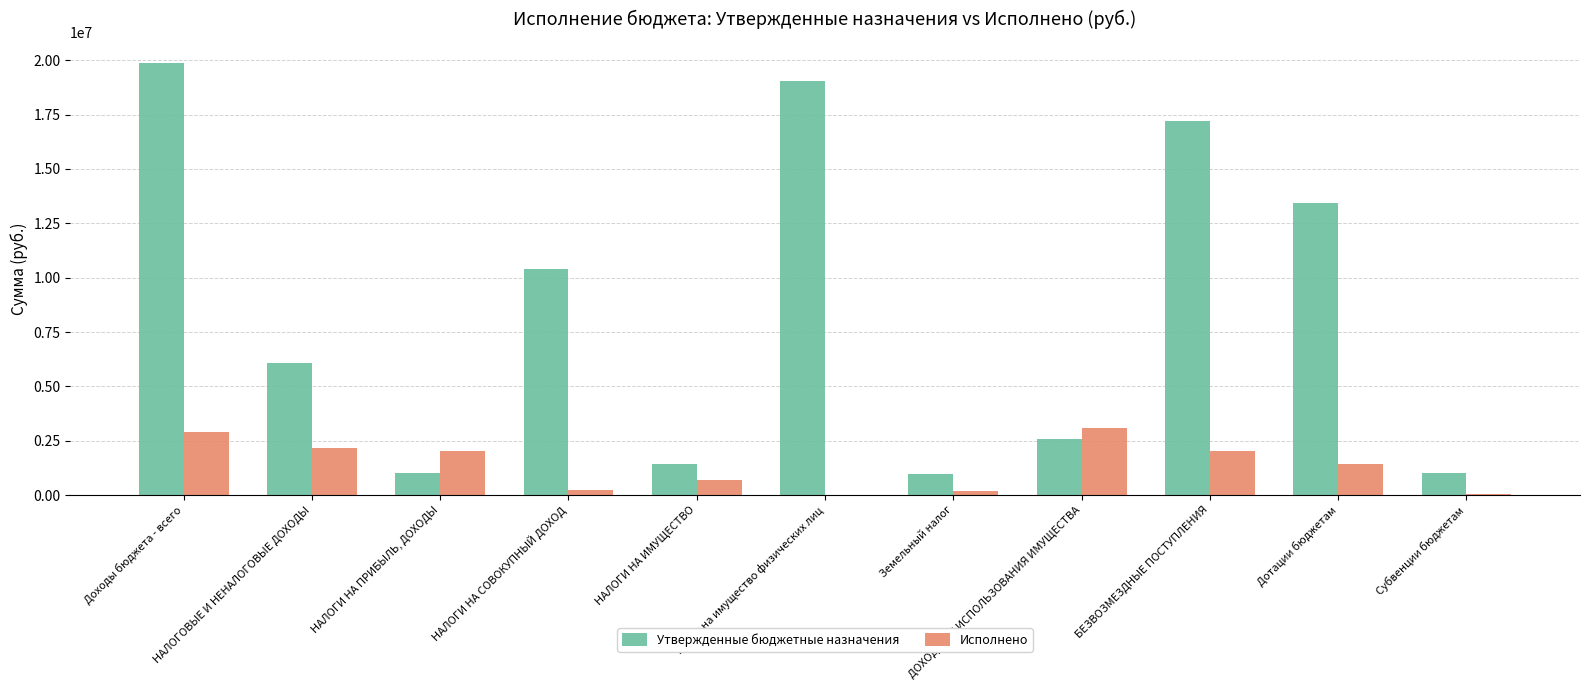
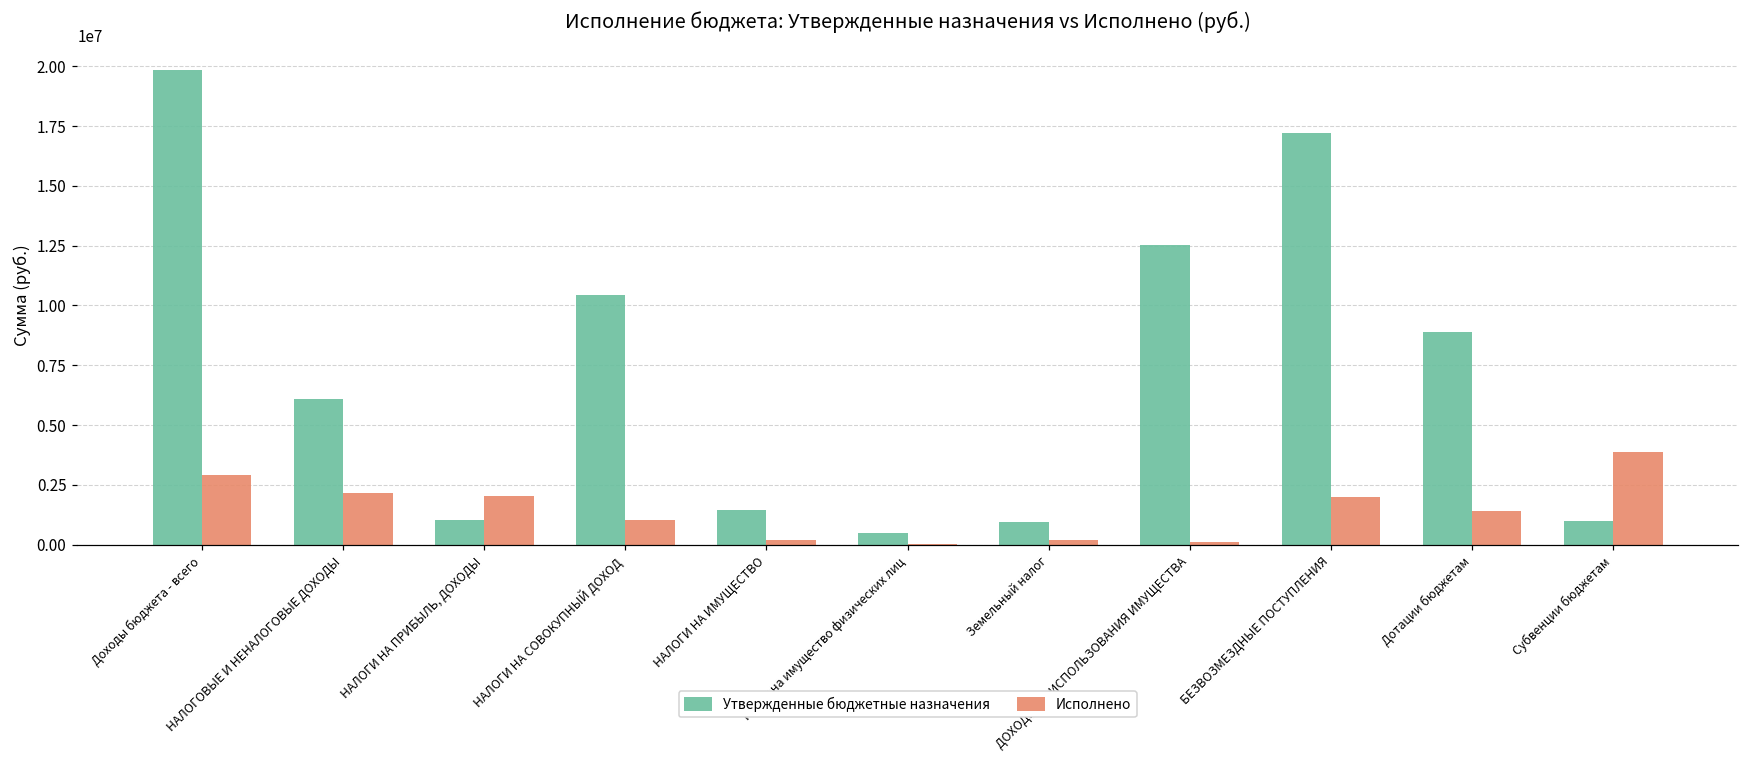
Исполнено, НАЛОГИ НА СОВОКУПНЫЙ ДОХОД: 200000 -> 1000000
Исполнено, НАЛОГИ НА ИМУЩЕСТВО: 700000 -> 200000
Утвержденные бюджетные назначения, Налог на имущество физических лиц: 19100000 -> 500000
Утвержденные бюджетные назначения, ДОХОДЫ ОТ ИСПОЛЬЗОВАНИЯ ИМУЩЕСТВА: 2600000 -> 12500000
Исполнено, ДОХОДЫ ОТ ИСПОЛЬЗОВАНИЯ ИМУЩЕСТВА: 3100000 -> 100000
Утвержденные бюджетные назначения, Дотации бюджетам: 13400000 -> 8900000
Исполнено, Субвенции бюджетам: 100000 -> 3900000
